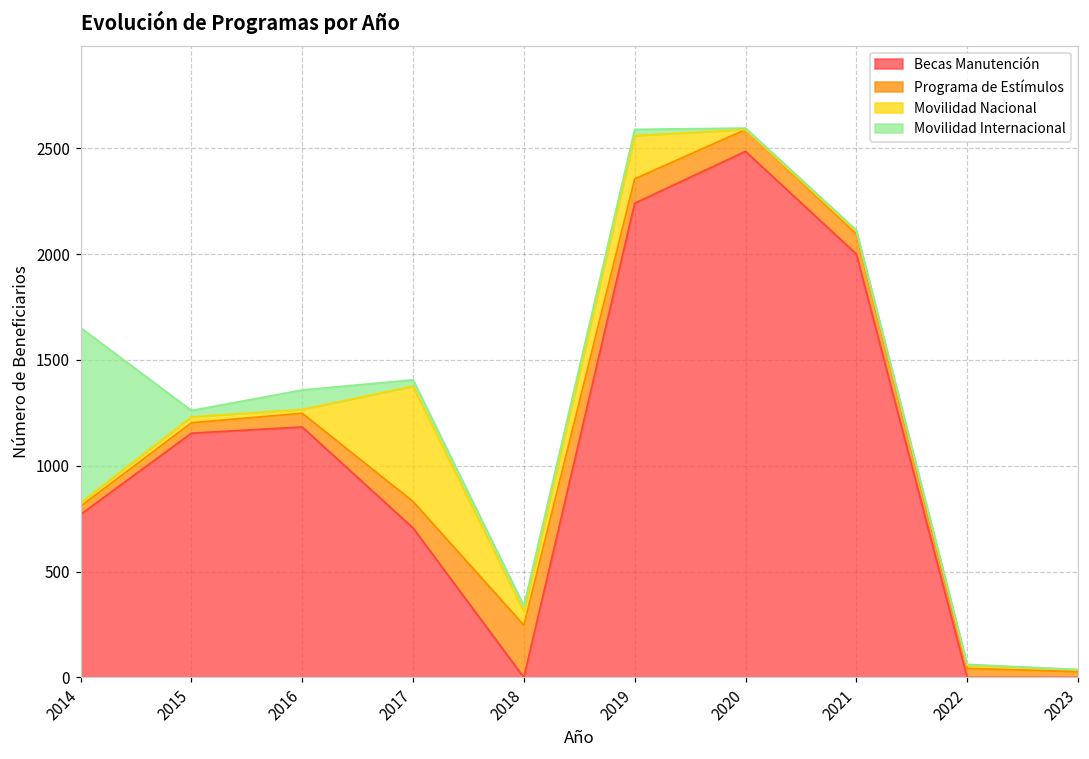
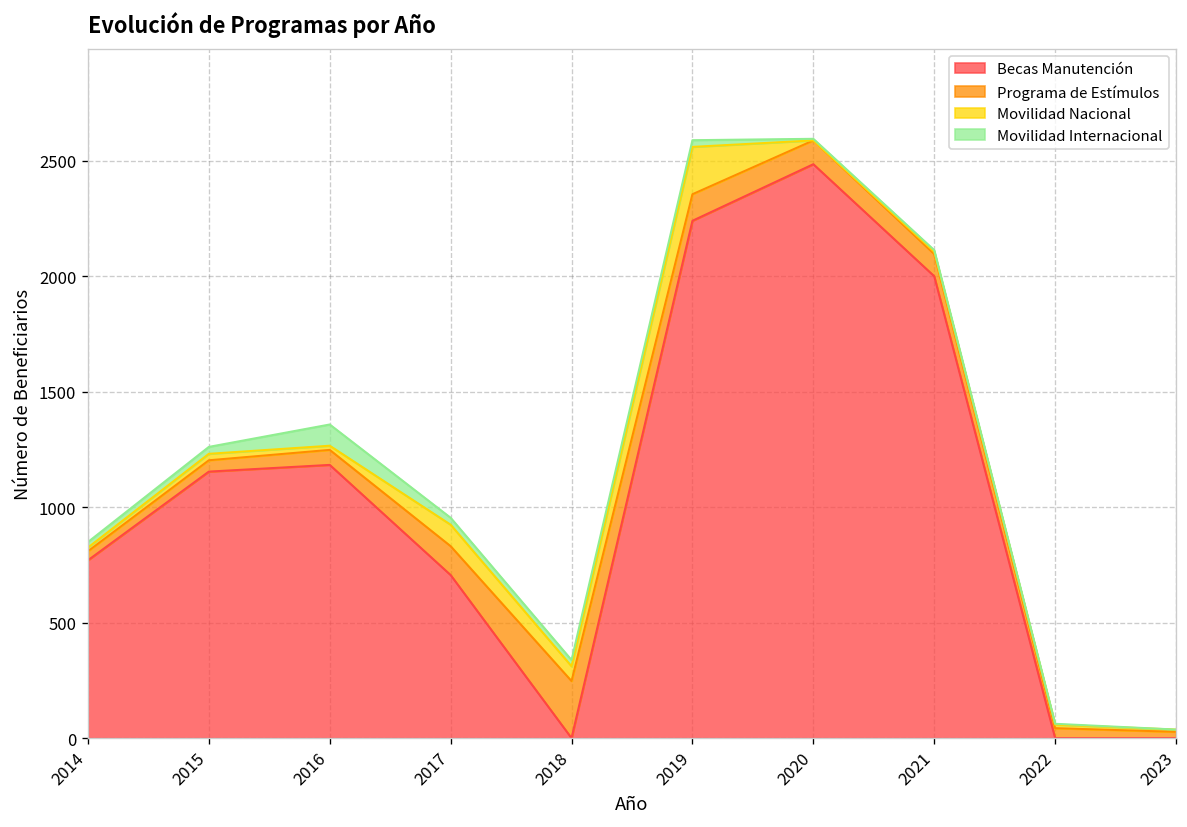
Movilidad Internacional, 2014: 830 -> 20
Movilidad Nacional, 2017: 550 -> 90
